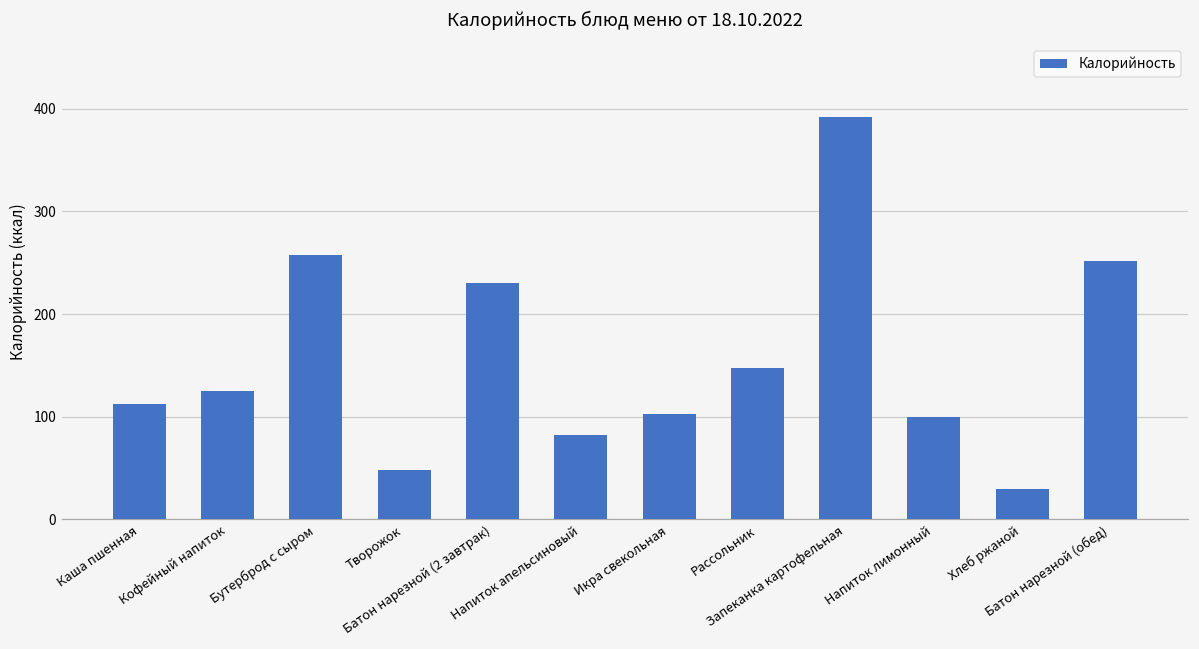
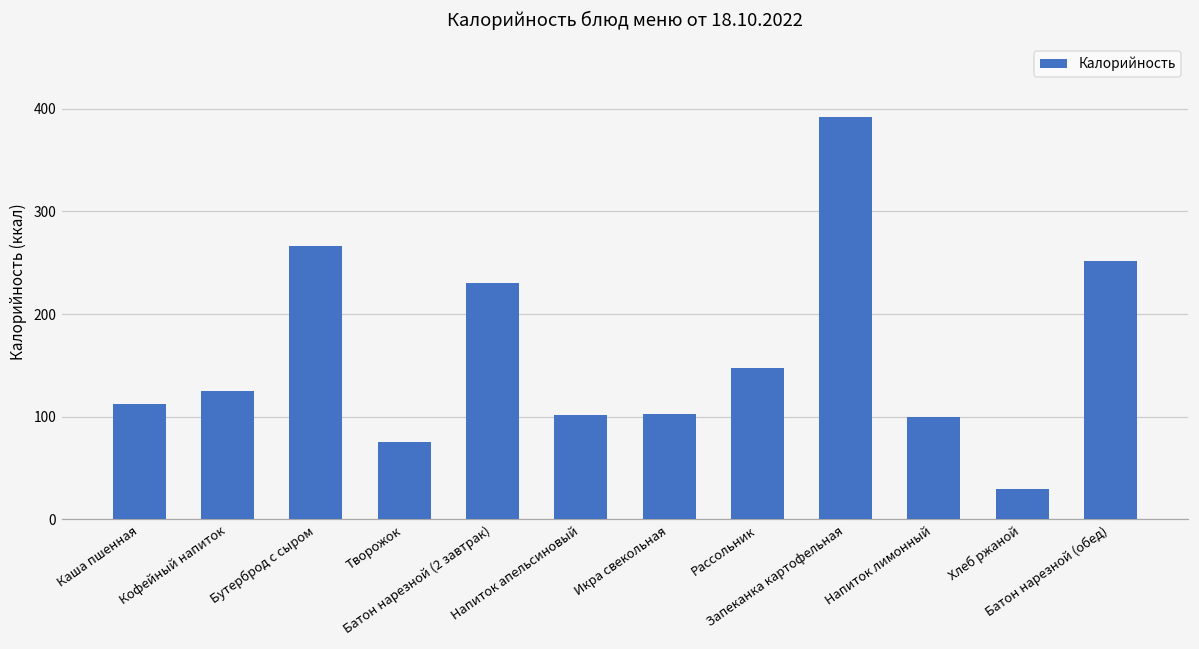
Бутерброд с сыром: 260 -> 270
Творожок: 50 -> 80
Напиток апельсиновый: 80 -> 100
